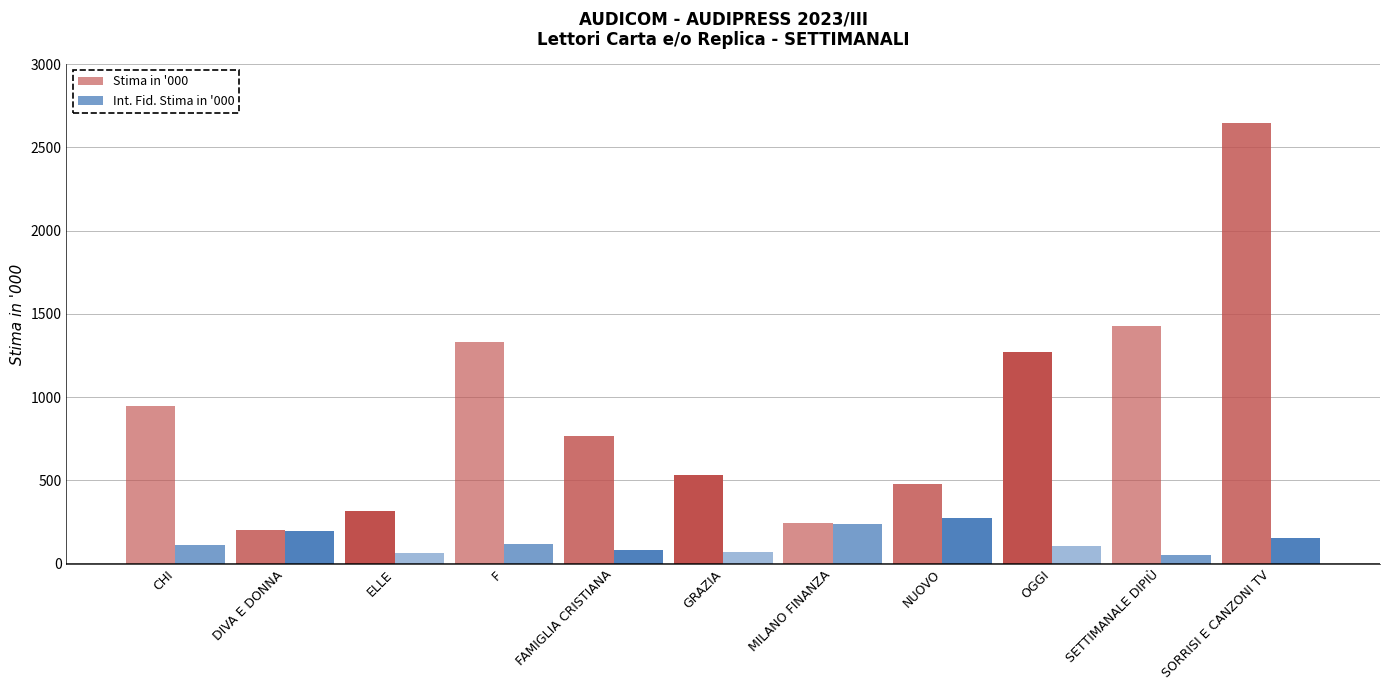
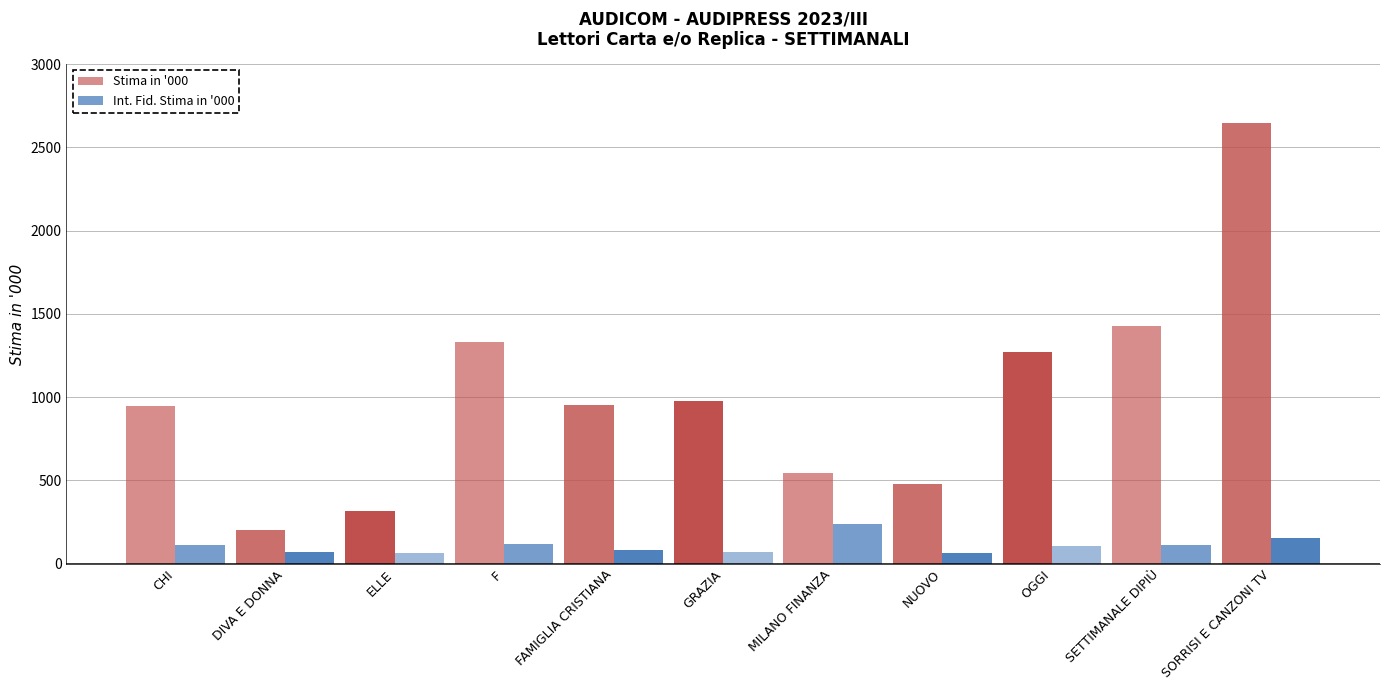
Int. Fid. Stima in '000, DIVA E DONNA: 200 -> 70
Stima in '000, FAMIGLIA CRISTIANA: 770 -> 950
Stima in '000, GRAZIA: 530 -> 980
Stima in '000, MILANO FINANZA: 240 -> 540
Int. Fid. Stima in '000, NUOVO: 270 -> 70
Int. Fid. Stima in '000, SETTIMANALE DIPIÙ: 50 -> 110
